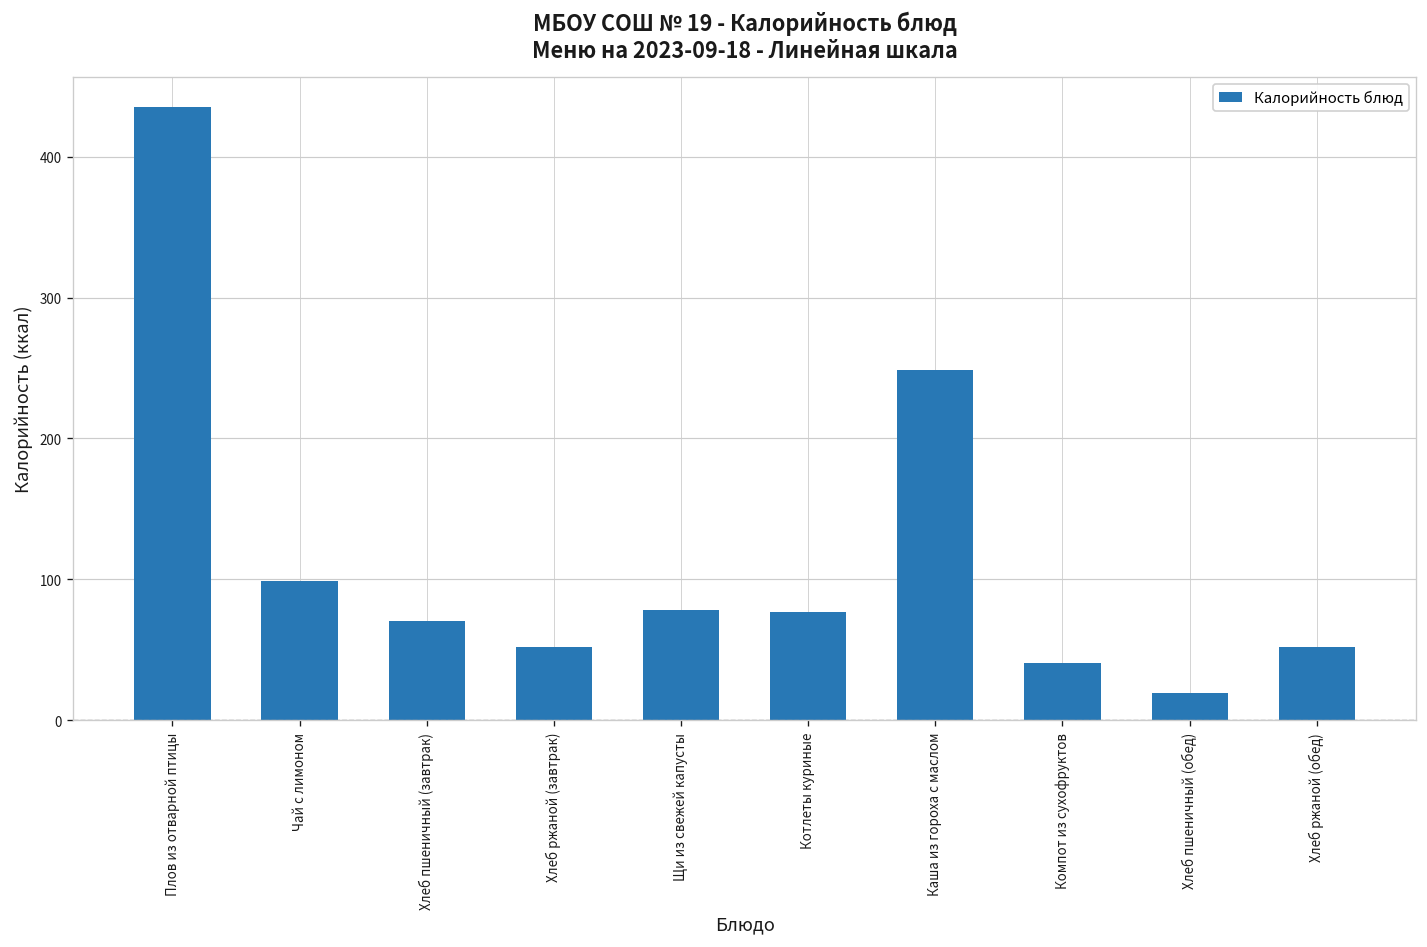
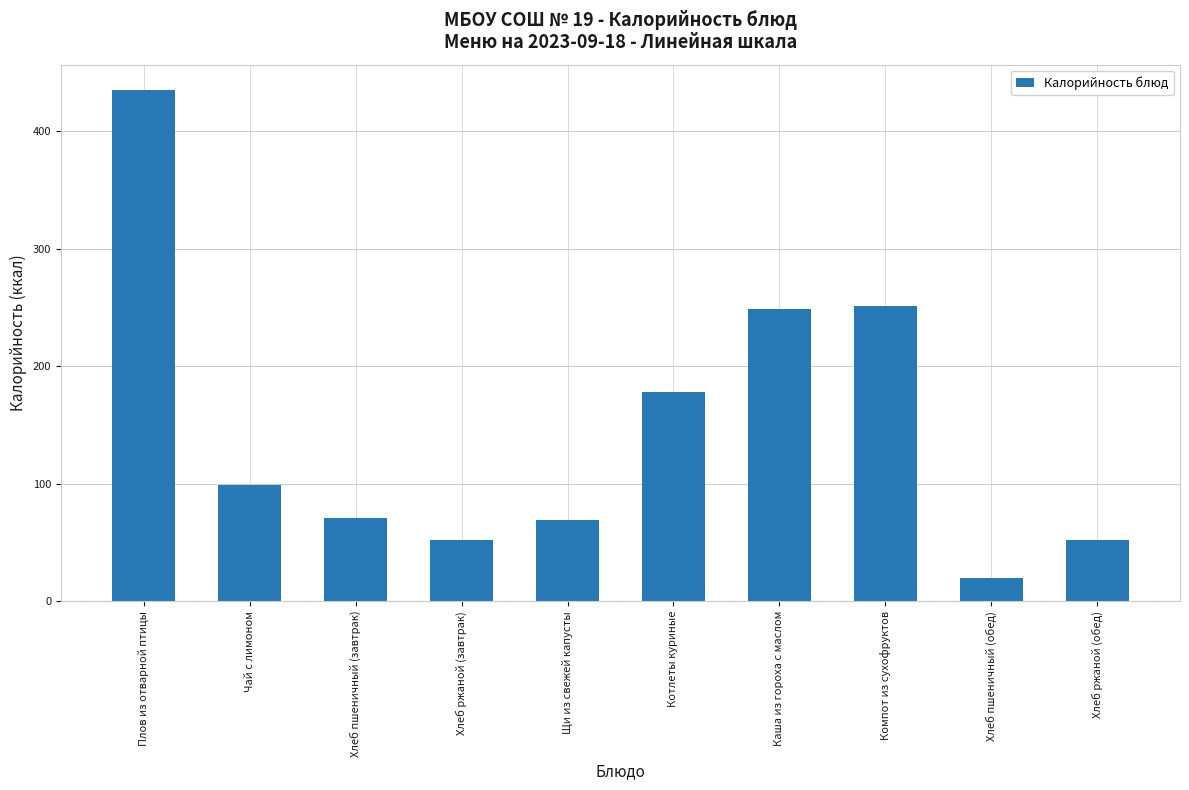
Щи из свежей капусты: 79 -> 69
Котлеты куриные: 77 -> 178
Компот из сухофруктов: 40 -> 251
